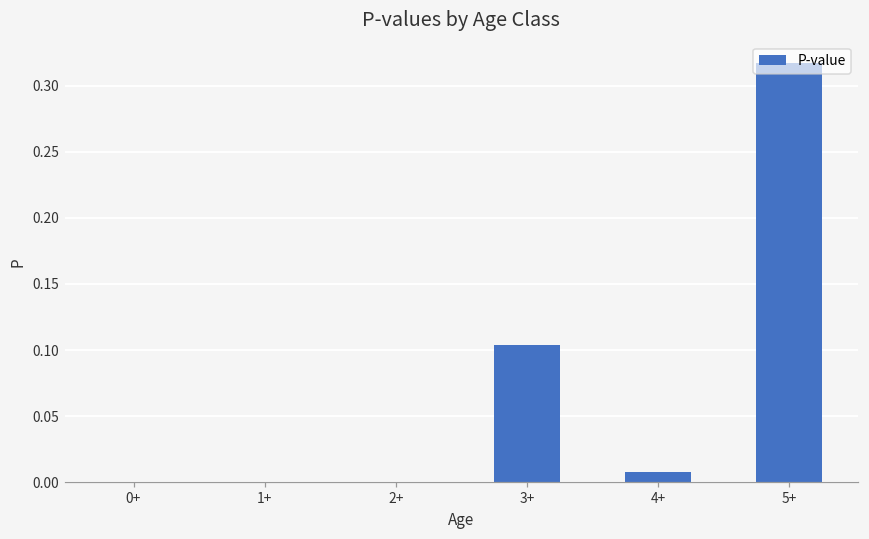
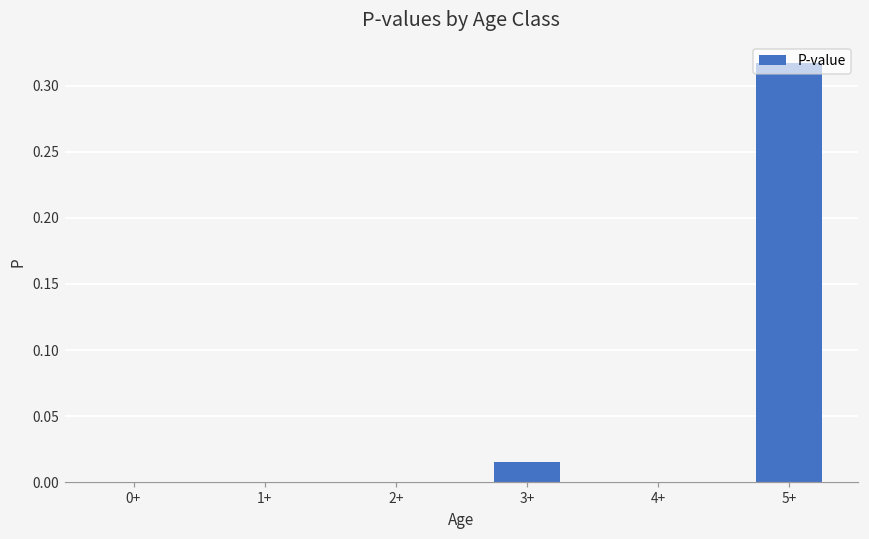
3+: 0.104 -> 0.015
4+: 0.008 -> 0.000
